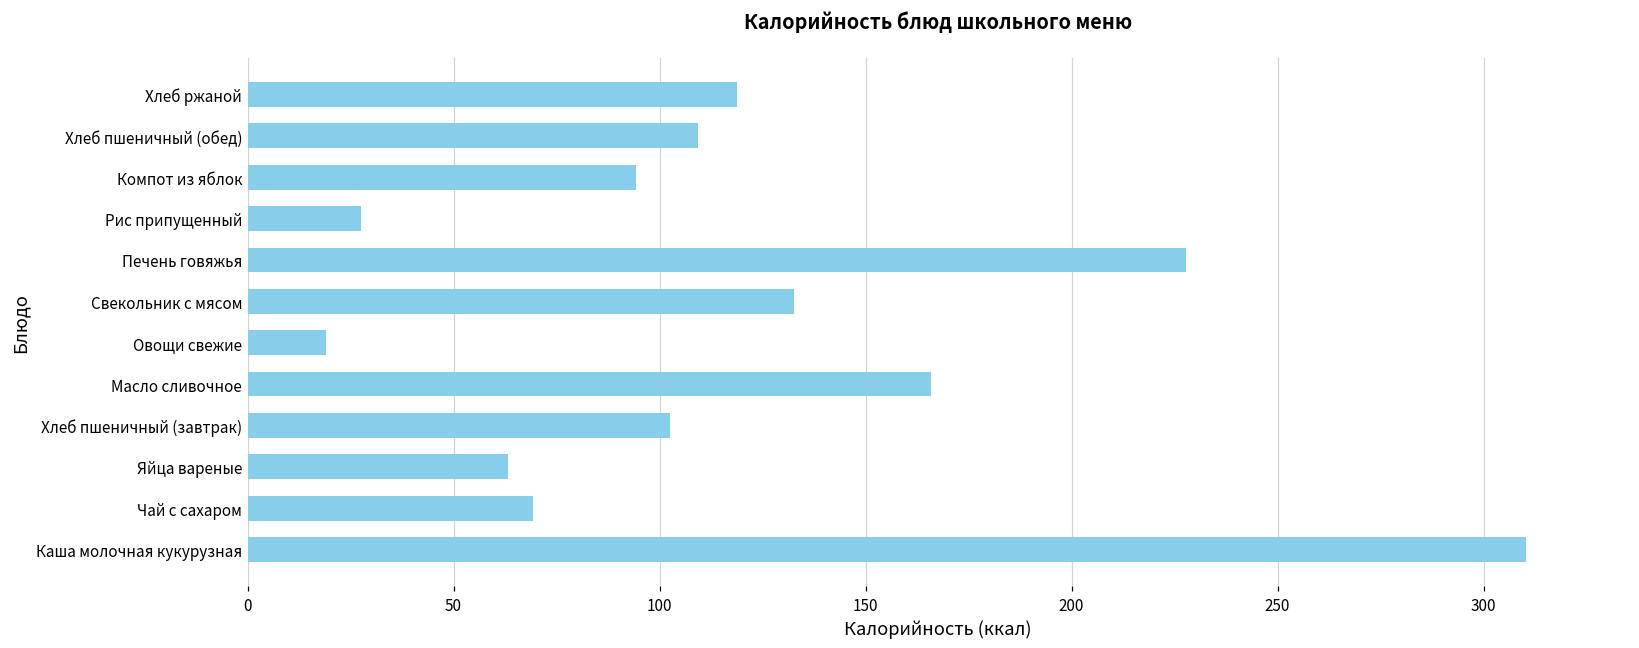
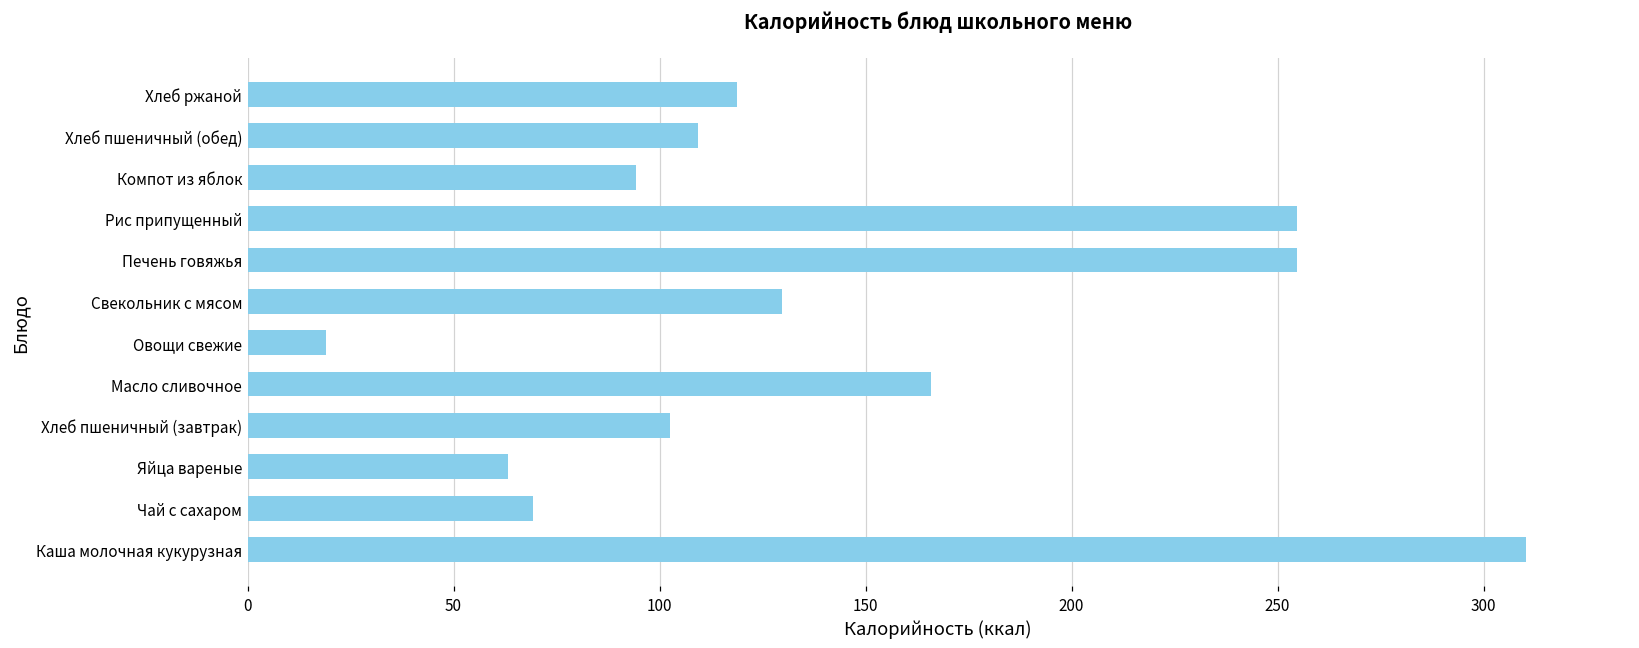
Рис припущенный: 28 -> 255
Печень говяжья: 228 -> 255
Свекольник с мясом: 133 -> 130
